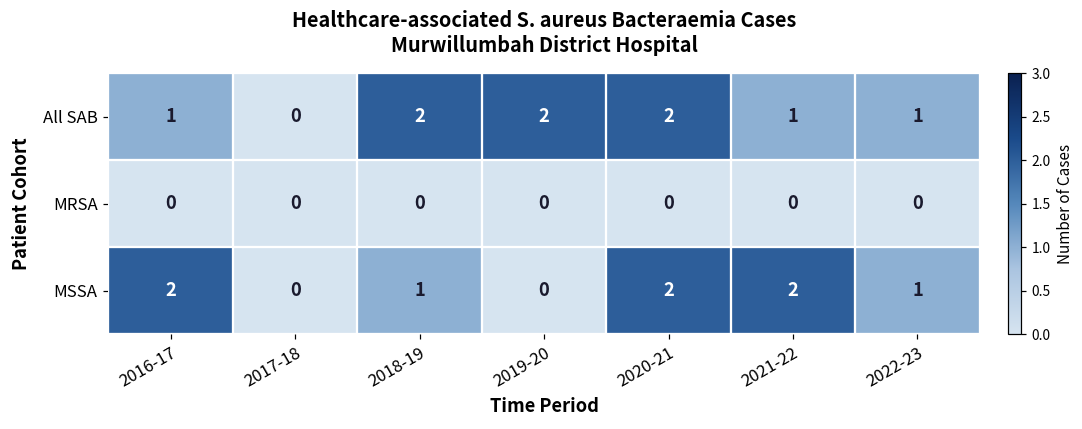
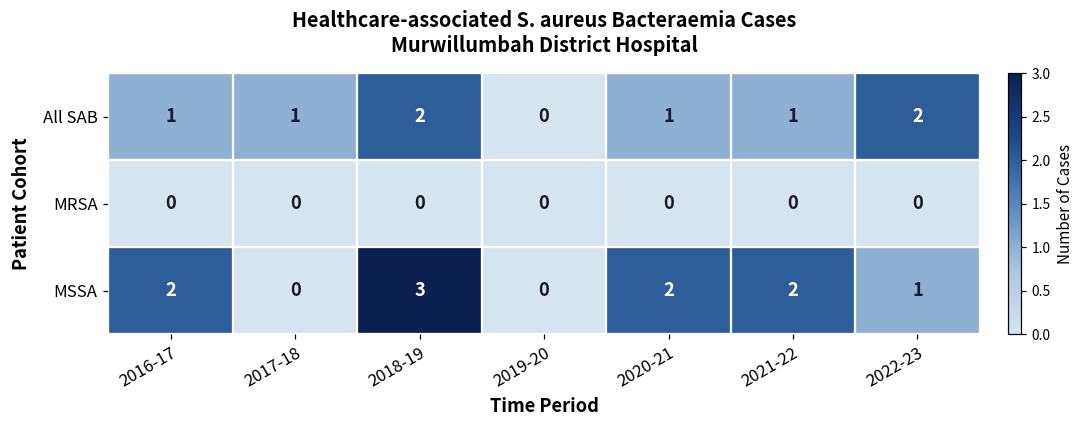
All SAB, 2017-18: 0 -> 1
All SAB, 2019-20: 2 -> 0
All SAB, 2020-21: 2 -> 1
All SAB, 2022-23: 1 -> 2
MSSA, 2018-19: 1 -> 3
